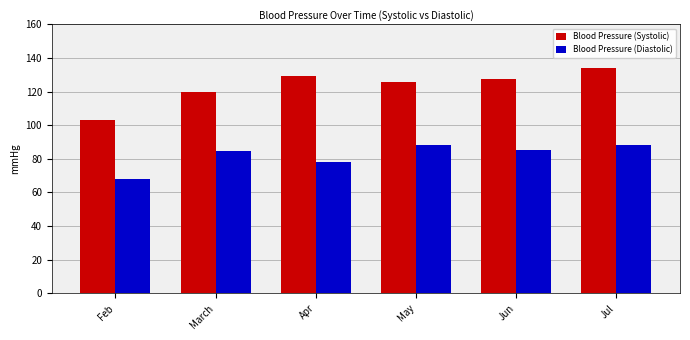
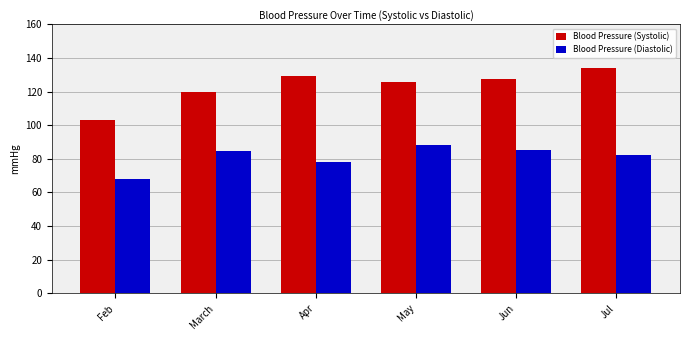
Blood Pressure (Diastolic), Jul: 88 -> 82
